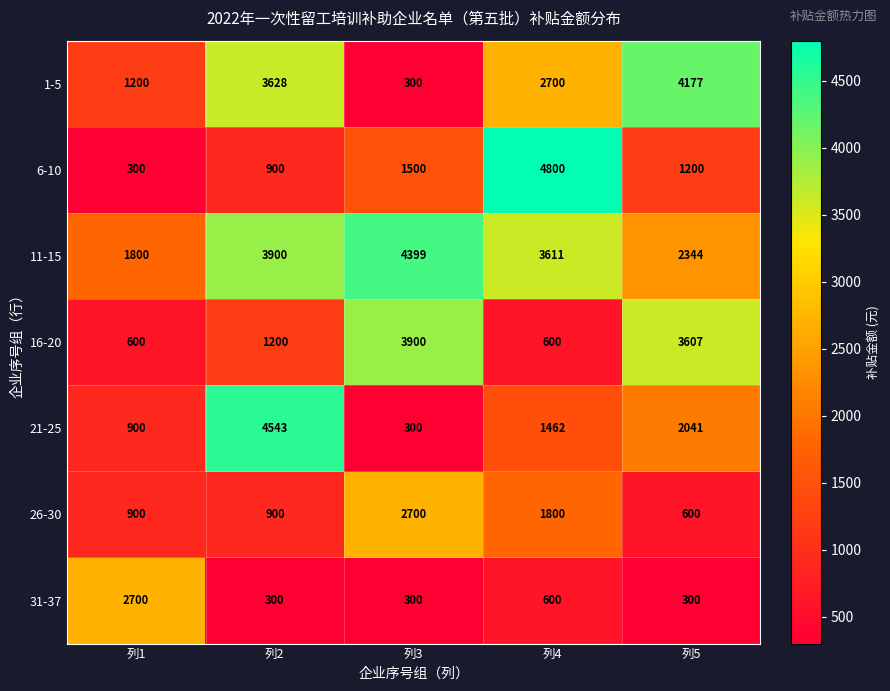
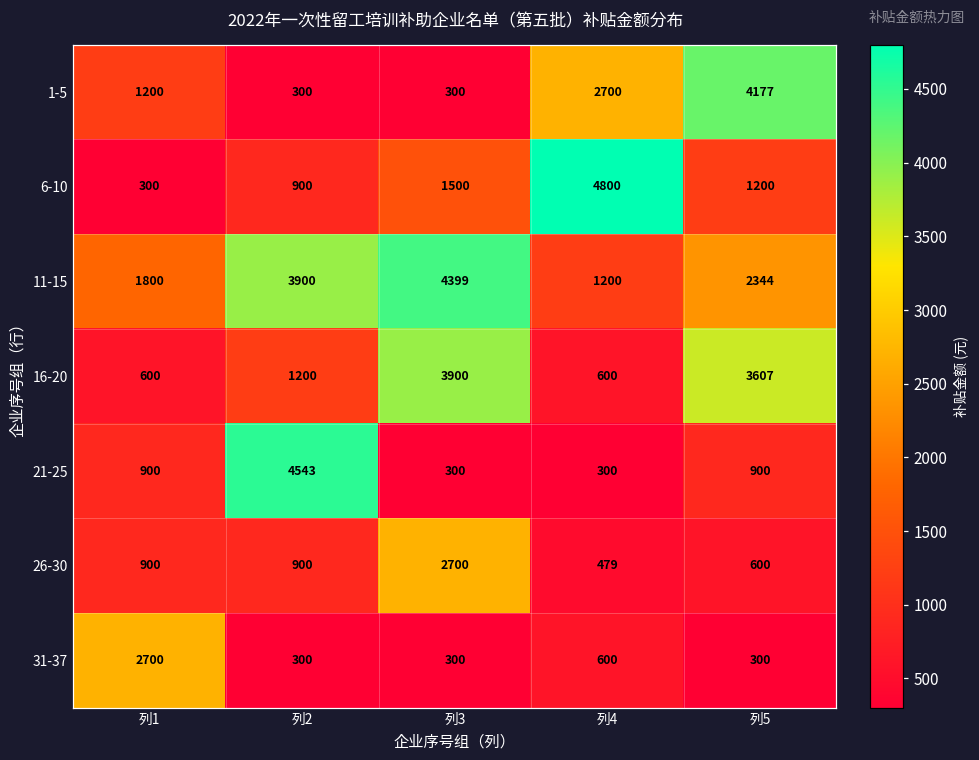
1-5, 列2: 3628 -> 300
11-15, 列4: 3611 -> 1200
21-25, 列4: 1462 -> 300
21-25, 列5: 2041 -> 900
26-30, 列4: 1800 -> 479
